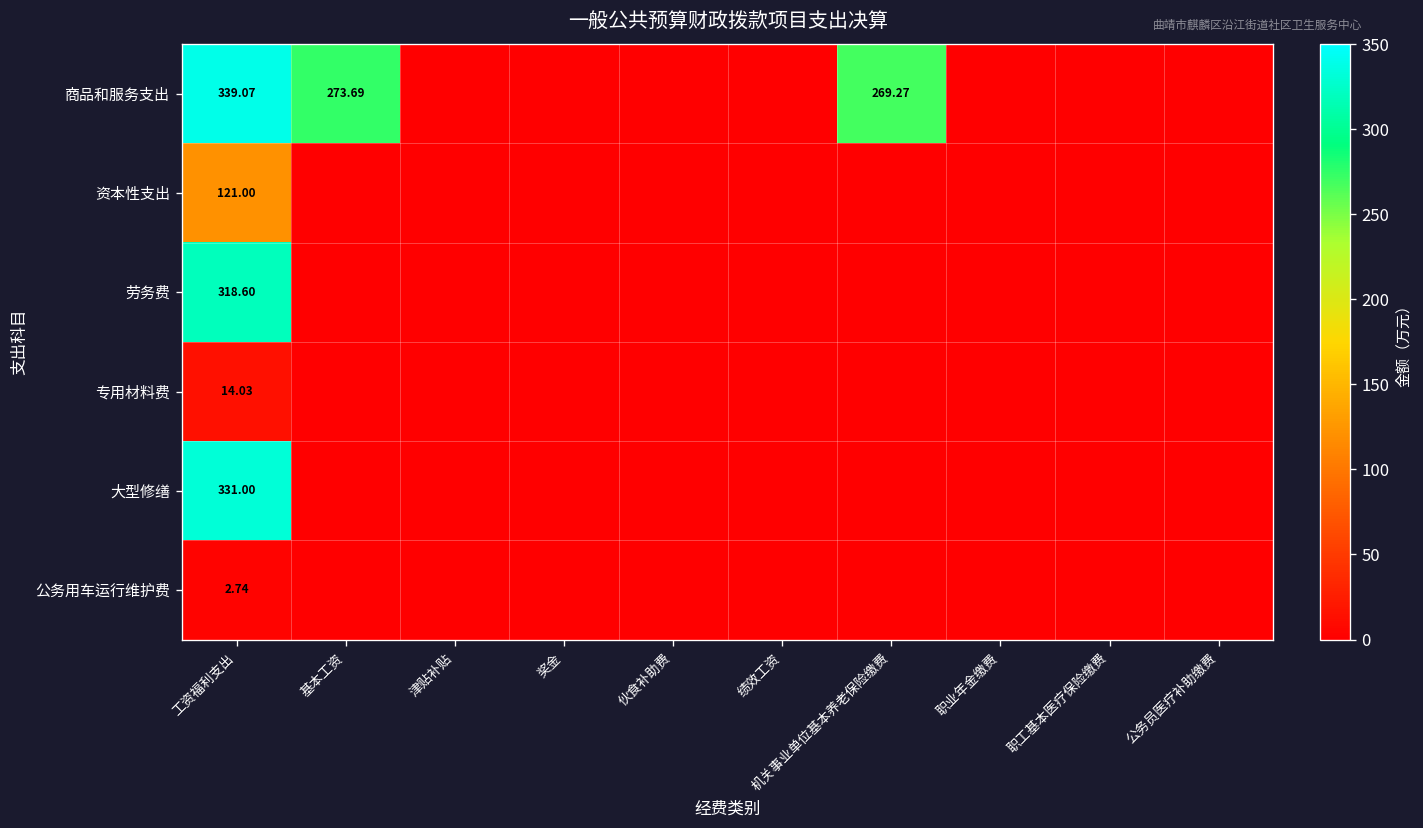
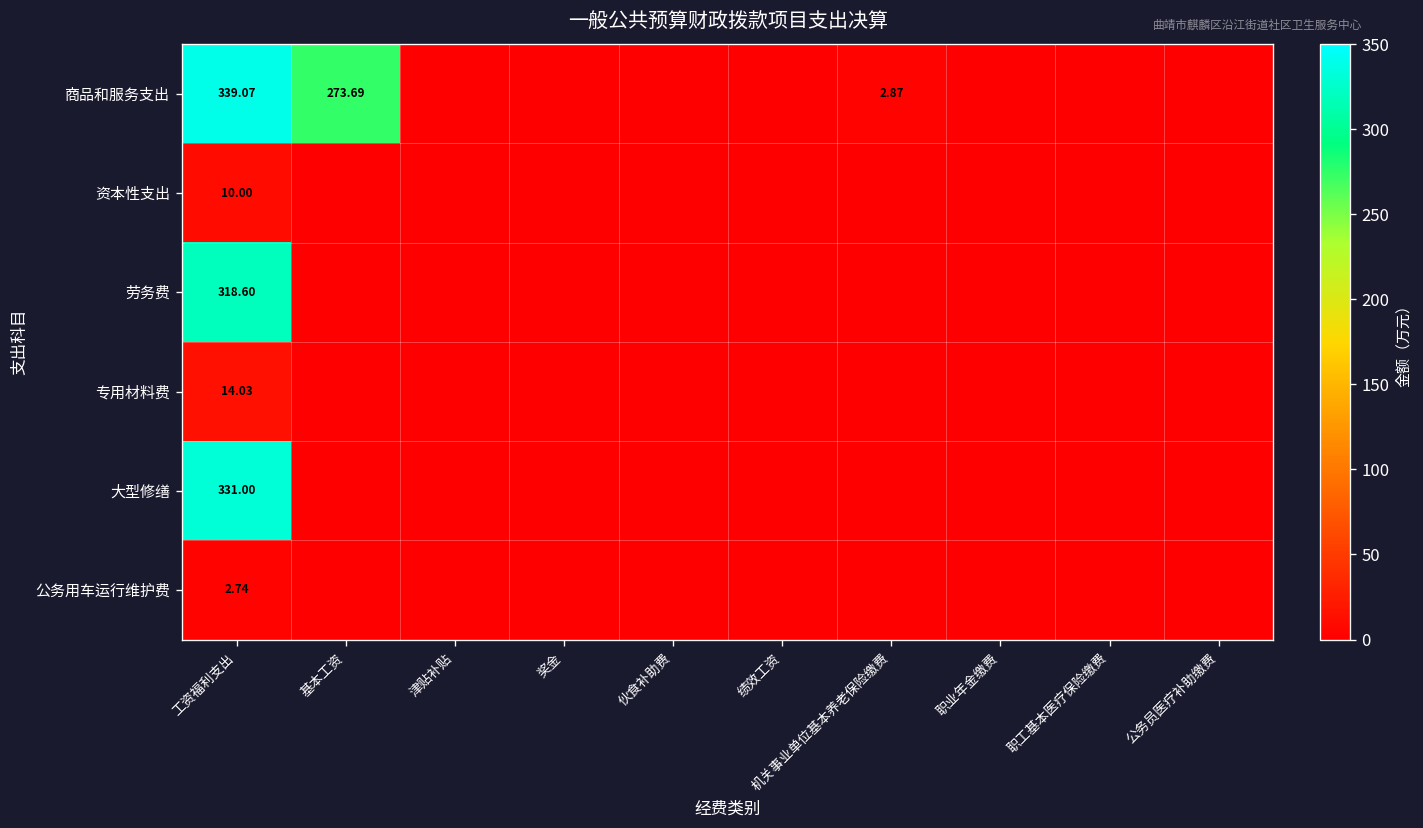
商品和服务支出, 机关事业单位基本养老保险缴费: 269.27 -> 2.87
资本性支出, 工资福利支出: 121.00 -> 10.00
